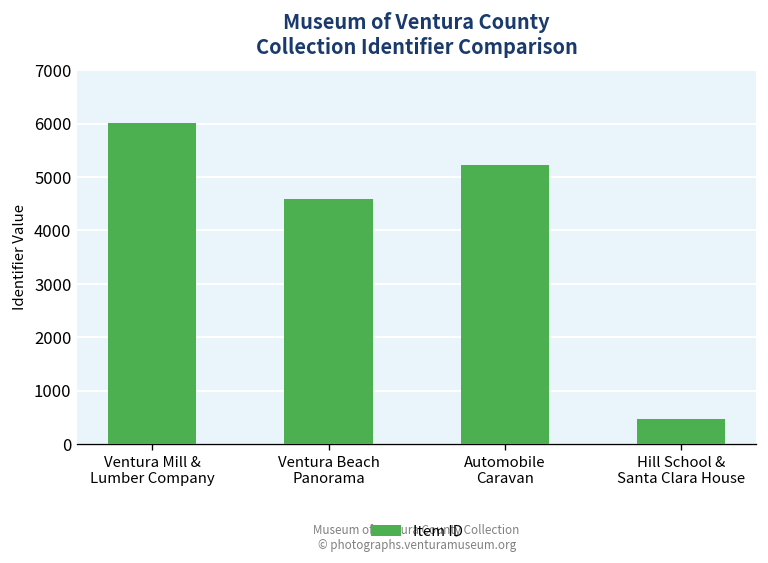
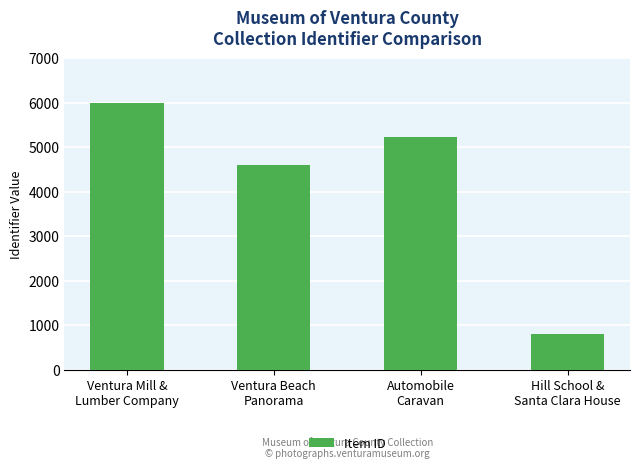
Hill School & Santa Clara House: 500 -> 800
